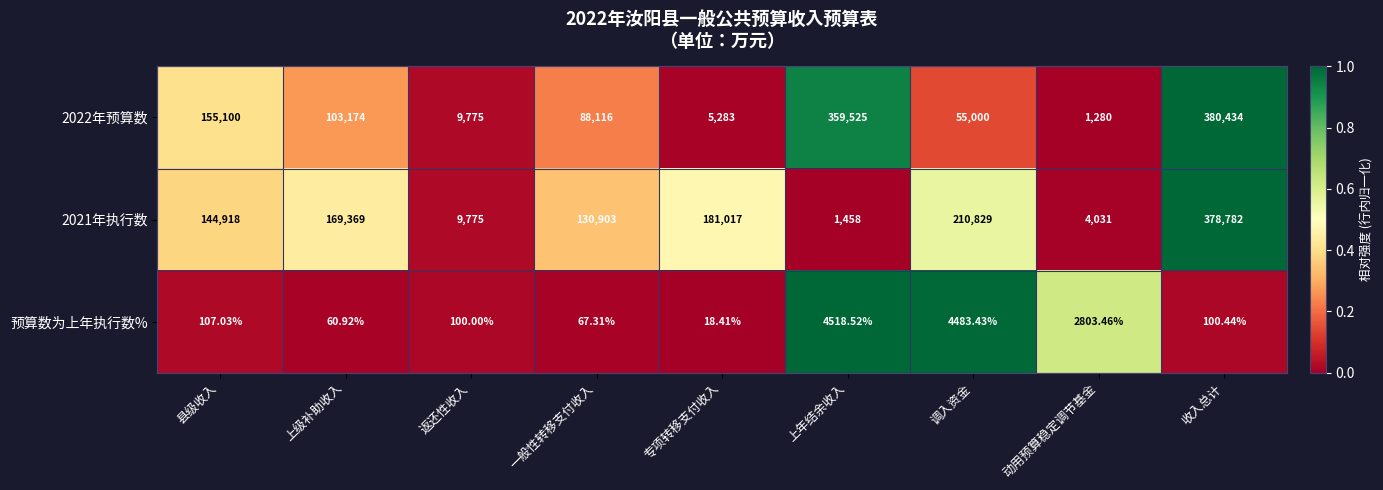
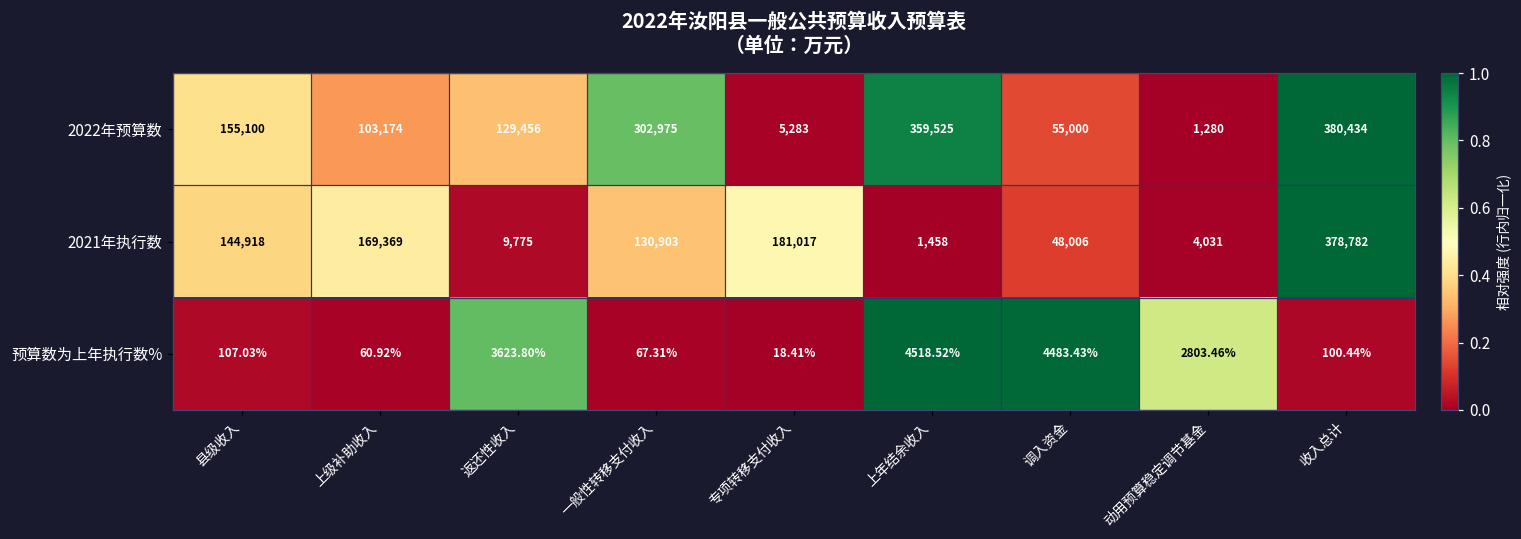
2022年预算数, 返还性收入: 9,775 -> 129,456
2022年预算数, 一般性转移支付收入: 88,116 -> 302,975
2021年执行数, 调入资金: 210,829 -> 48,006
预算数为上年执行数%, 返还性收入: 100.00% -> 3623.80%
